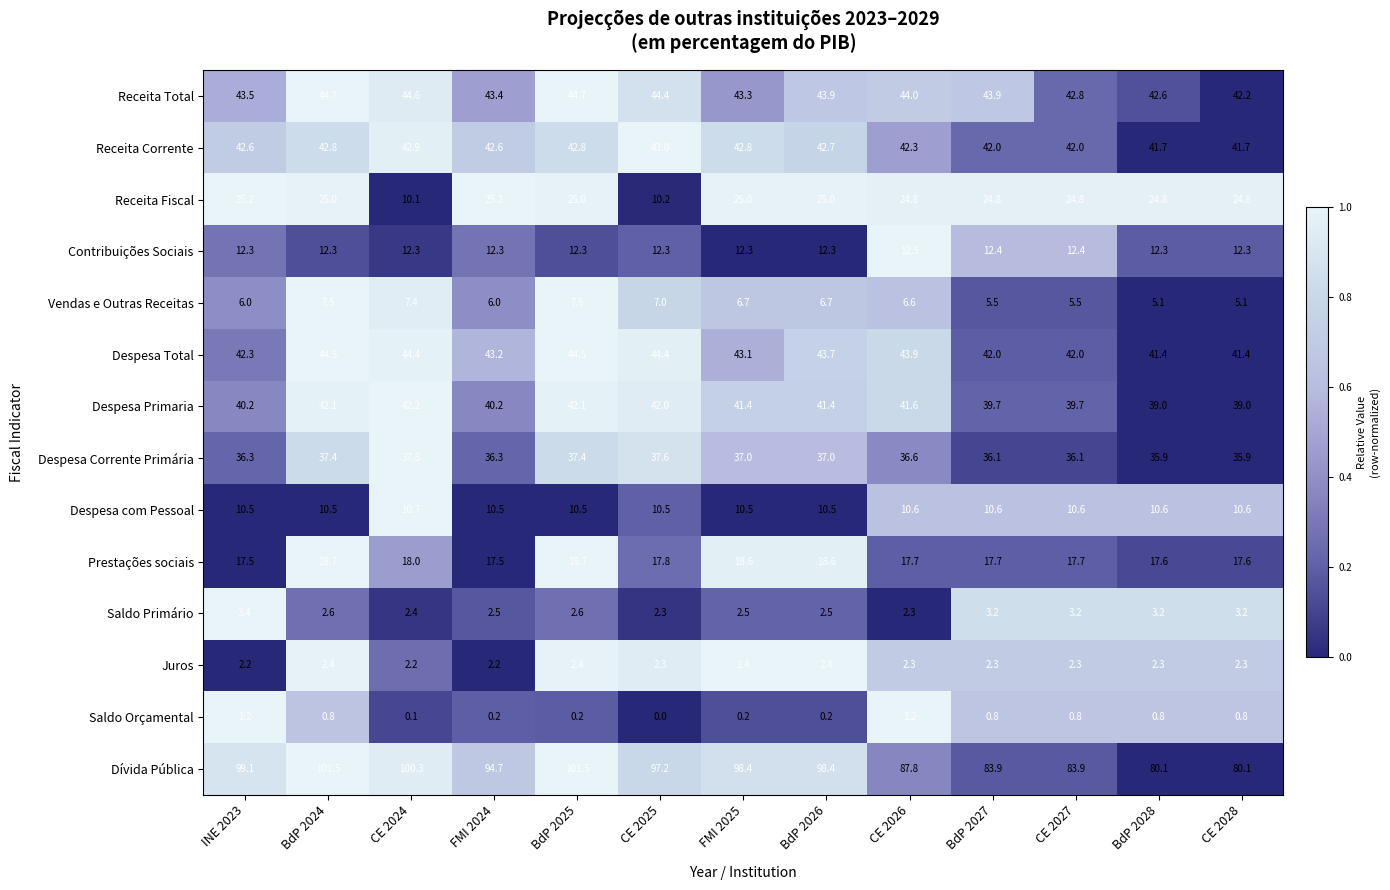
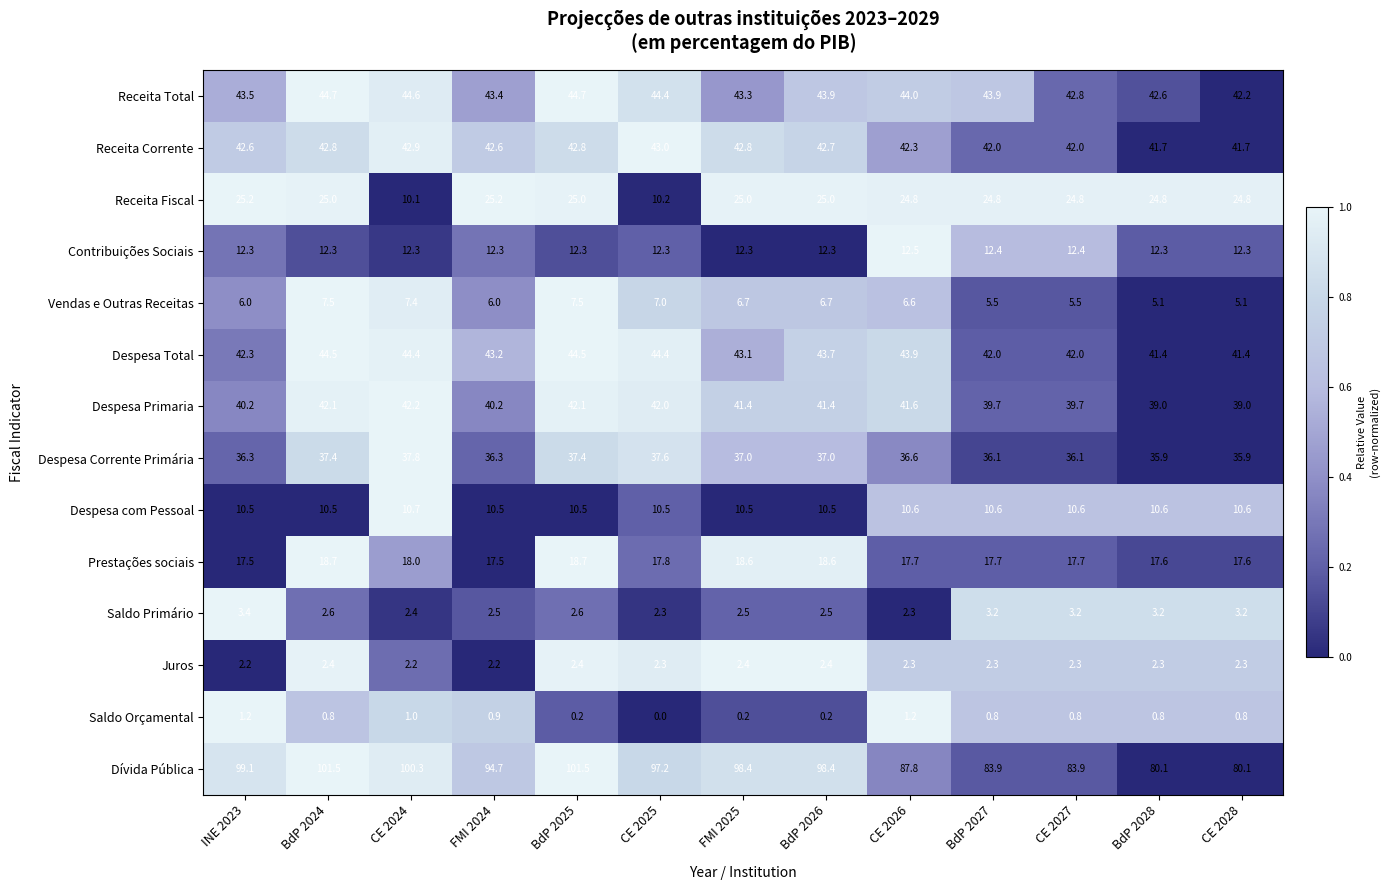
Saldo Orçamental, CE 2024: 0.1 -> 1.0
Saldo Orçamental, FMI 2024: 0.2 -> 0.9
